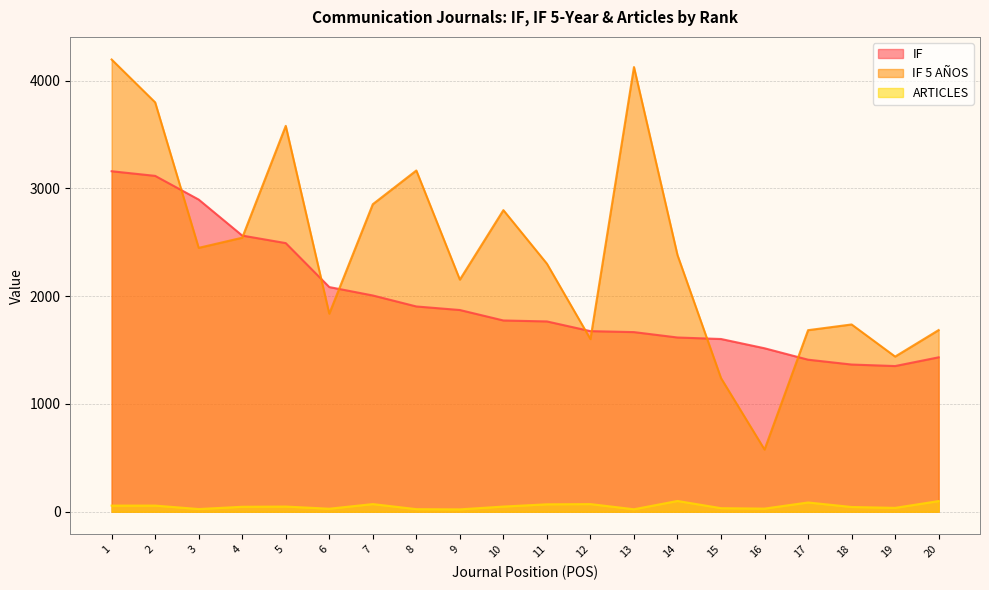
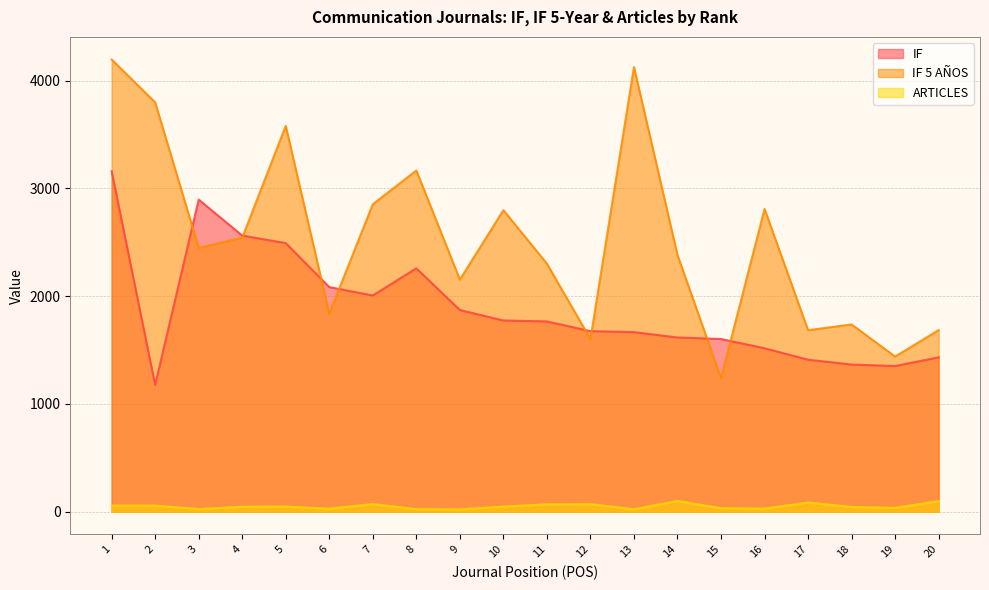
IF, 2: 3120 -> 1180
IF, 8: 1910 -> 2260
IF 5 AÑOS, 16: 580 -> 2810
